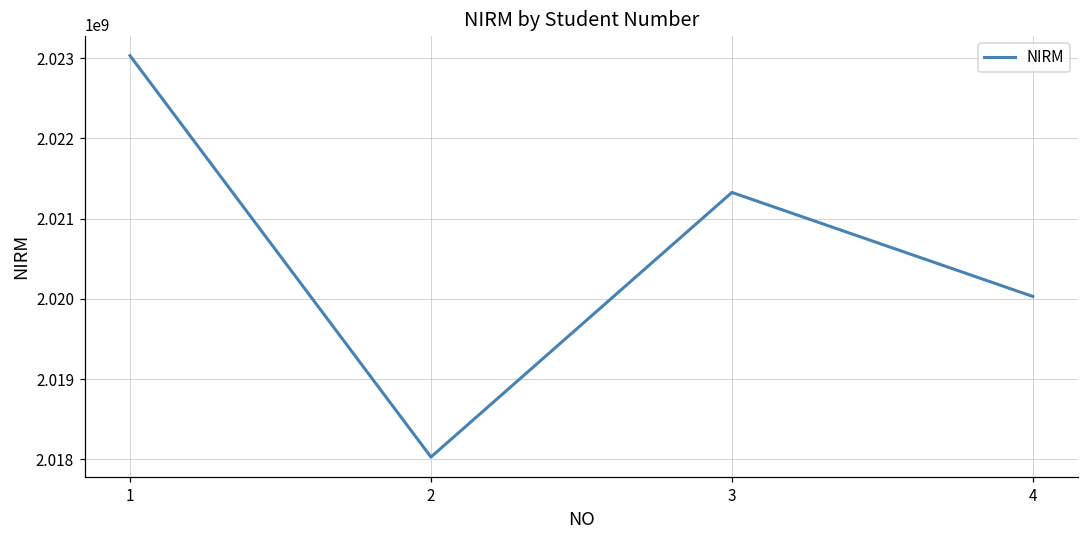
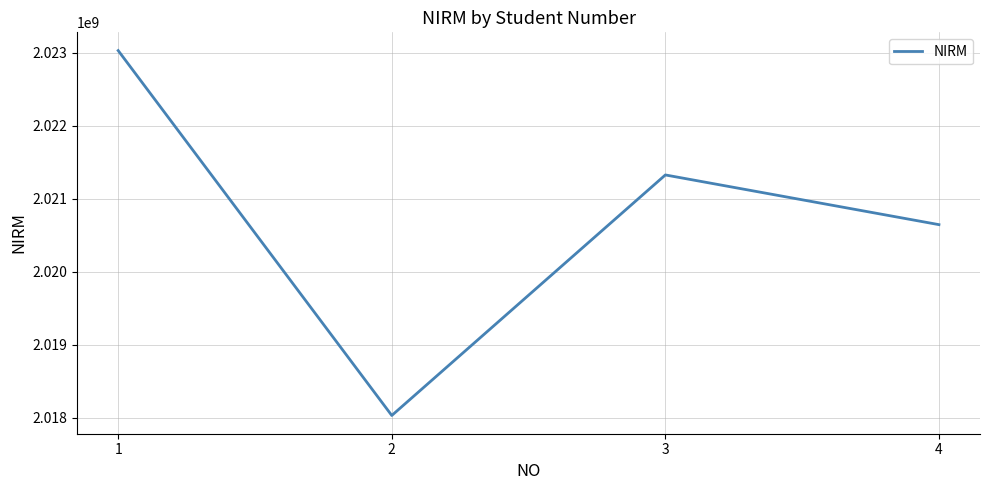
4: 2020000000 -> 2020600000
